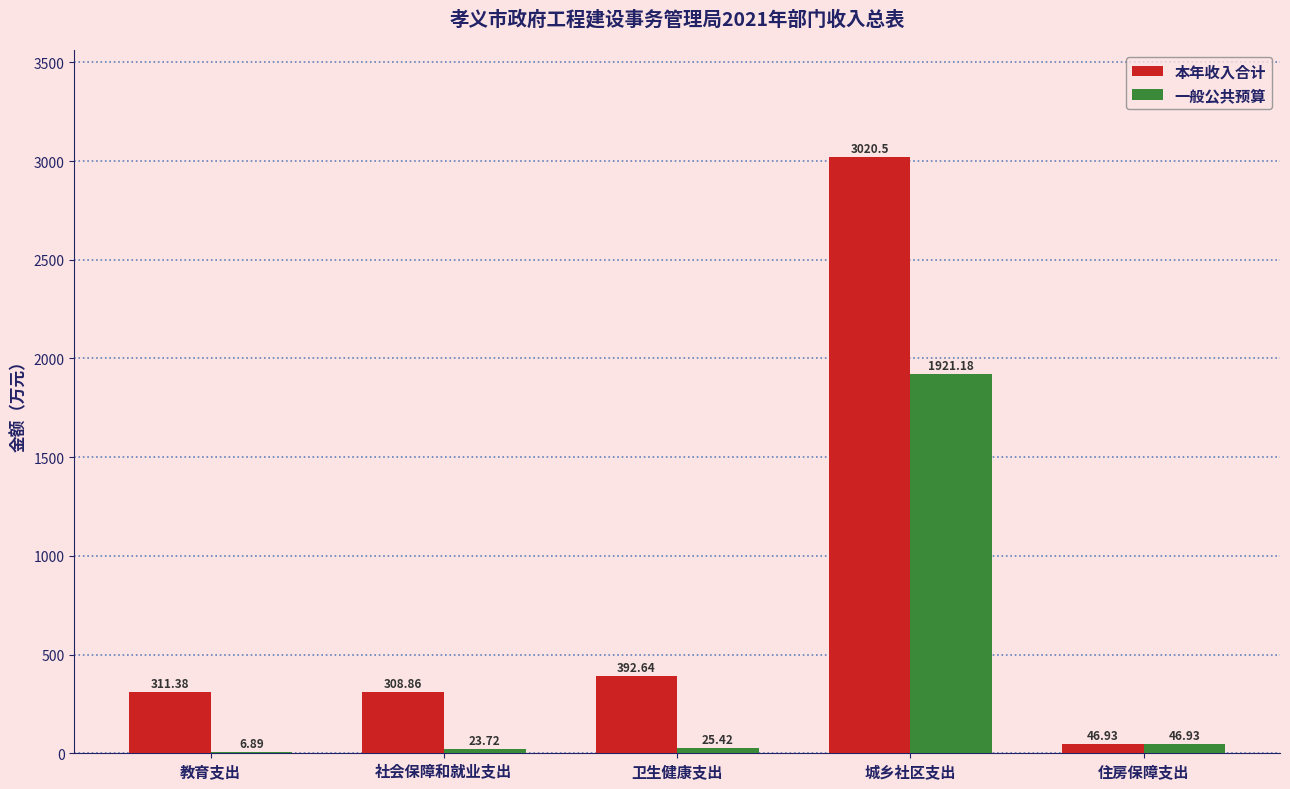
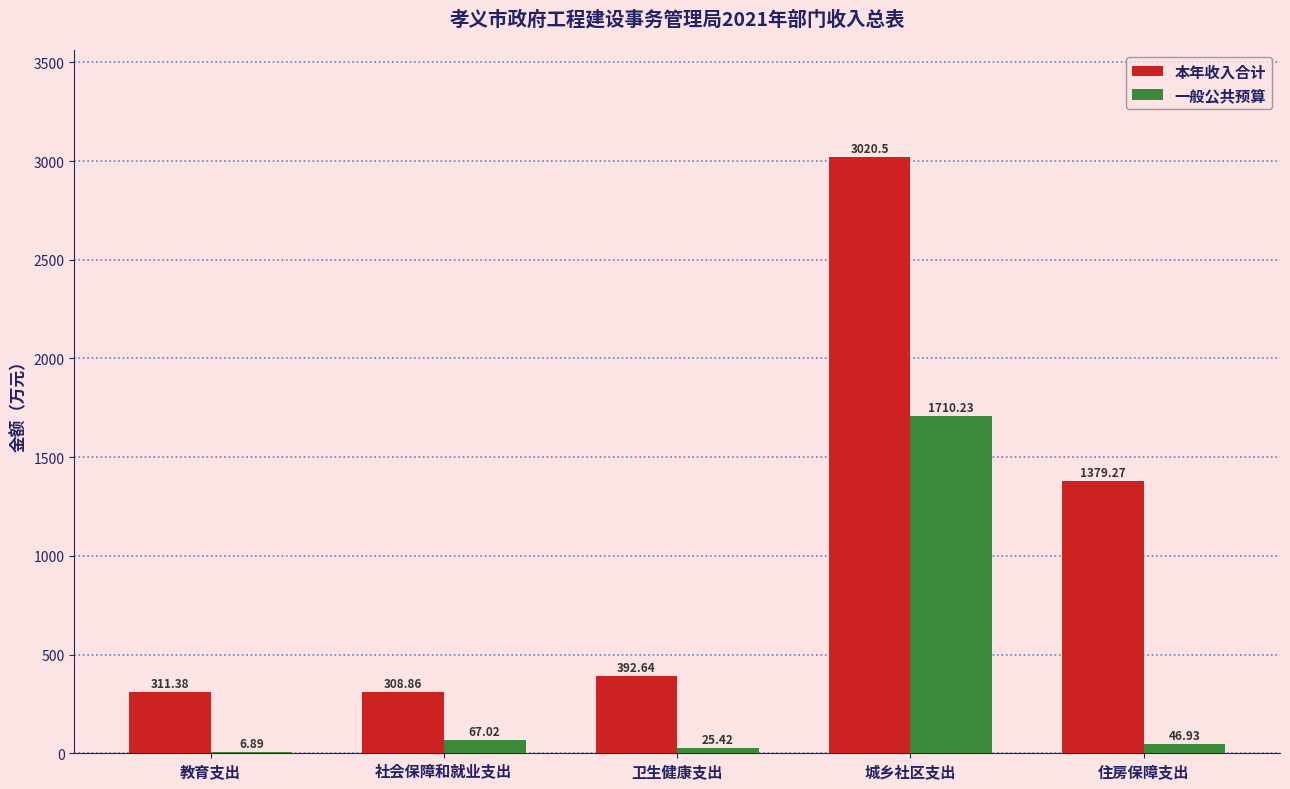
一般公共预算, 社会保障和就业支出: 23.72 -> 67.02
一般公共预算, 城乡社区支出: 1921.18 -> 1710.23
本年收入合计, 住房保障支出: 46.93 -> 1379.27
